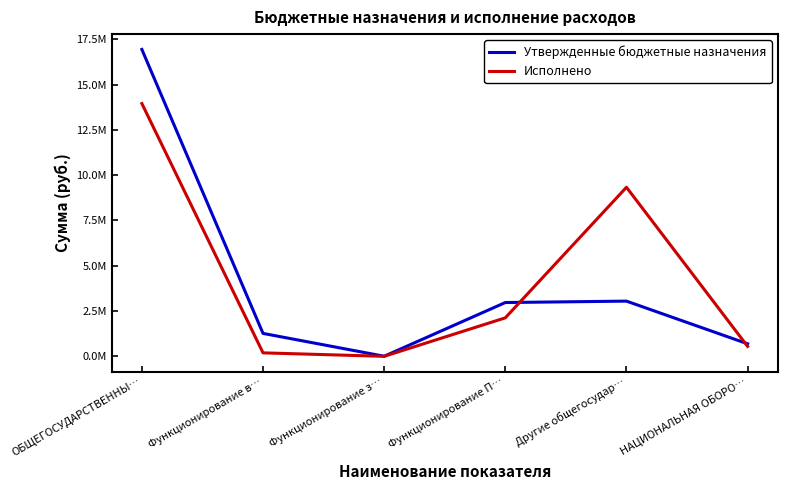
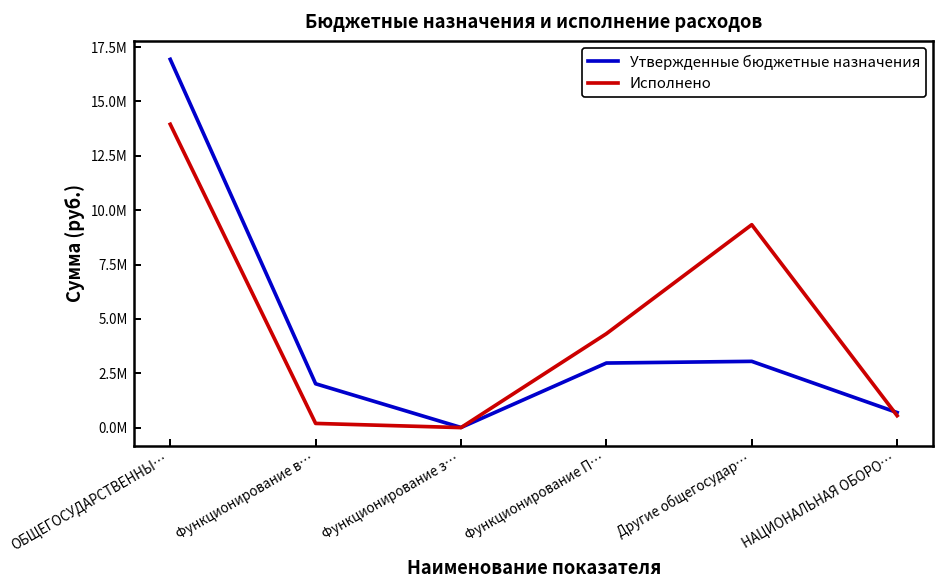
Утвержденные бюджетные назначения, Функционирование в…: 1300000 -> 2000000
Исполнено, Функционирование П…: 2100000 -> 4300000
